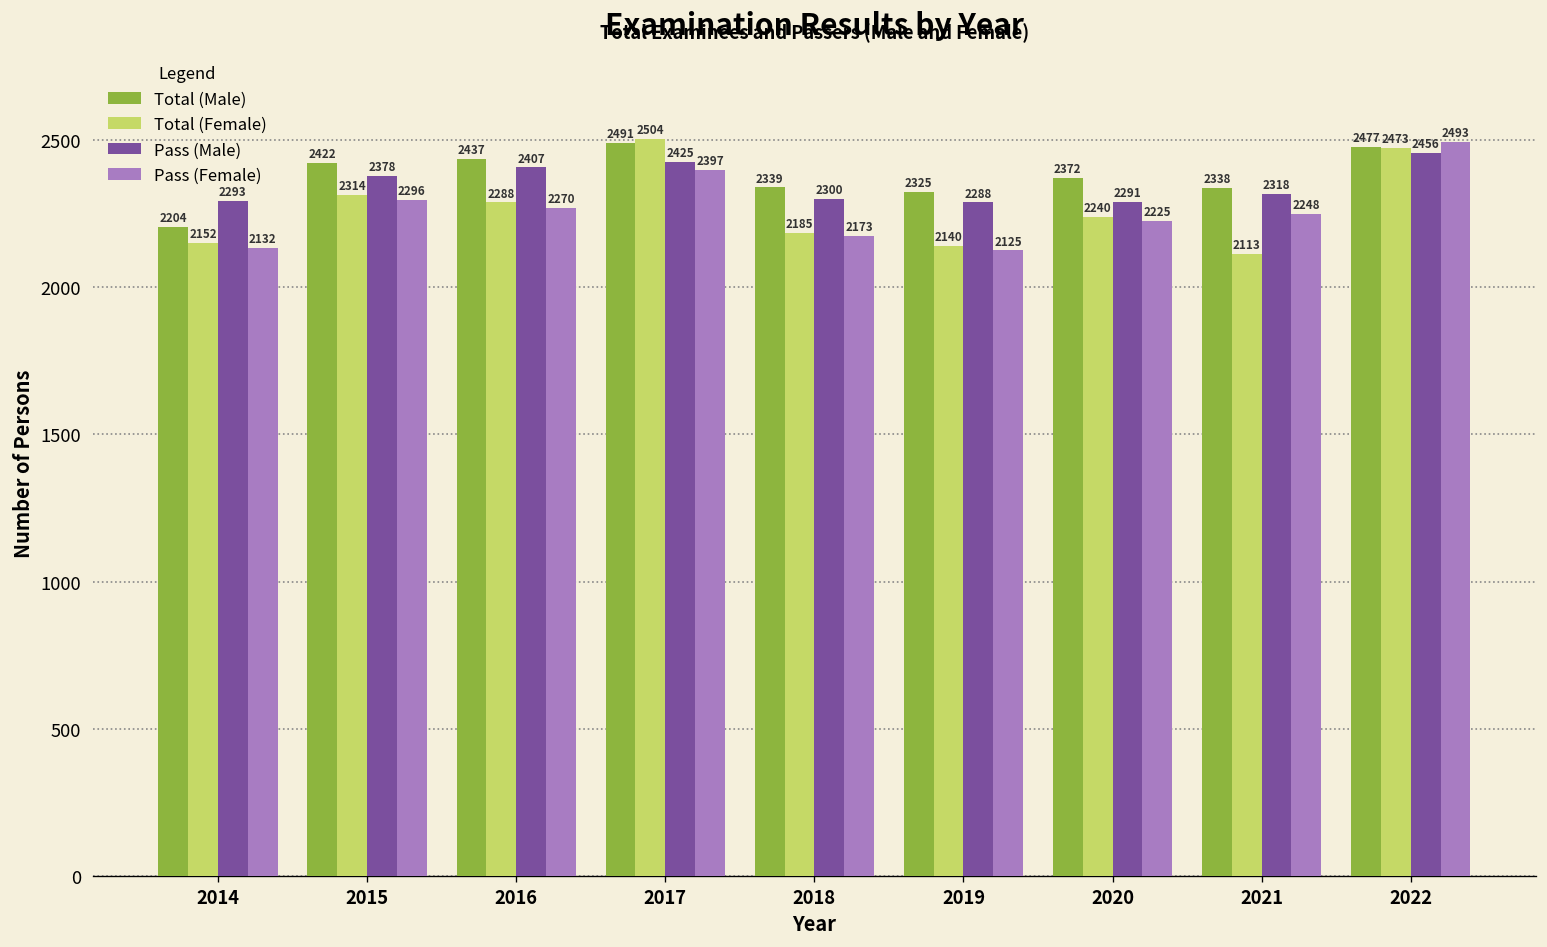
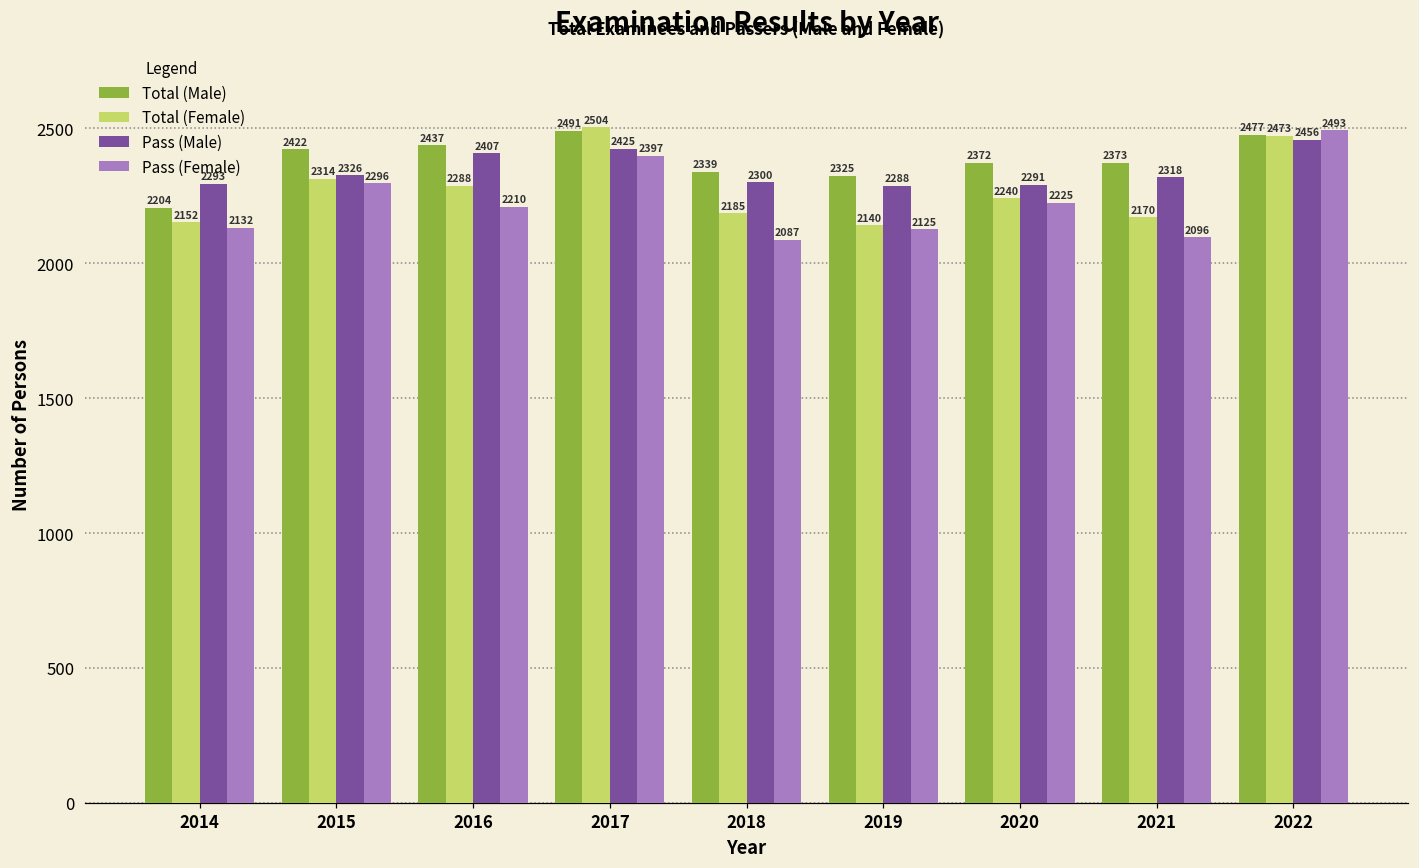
Pass (Male), 2015: 2378 -> 2326
Pass (Female), 2016: 2270 -> 2210
Pass (Female), 2018: 2173 -> 2087
Total (Male), 2021: 2338 -> 2373
Total (Female), 2021: 2113 -> 2170
Pass (Female), 2021: 2248 -> 2096
